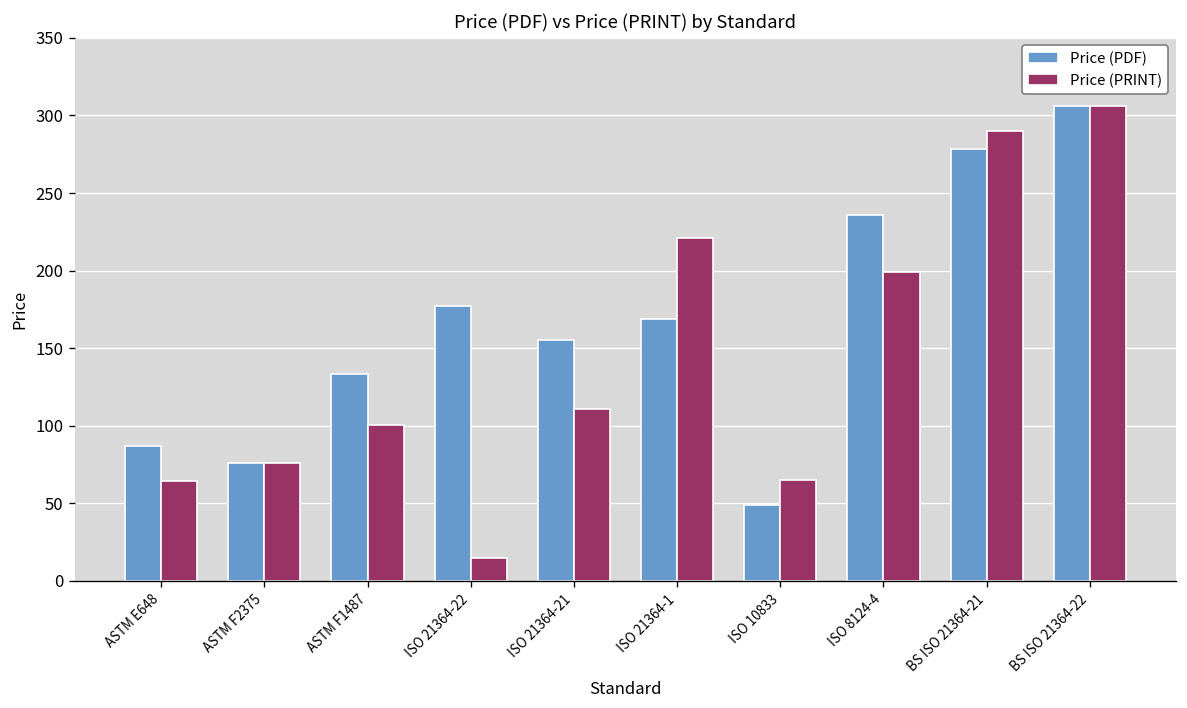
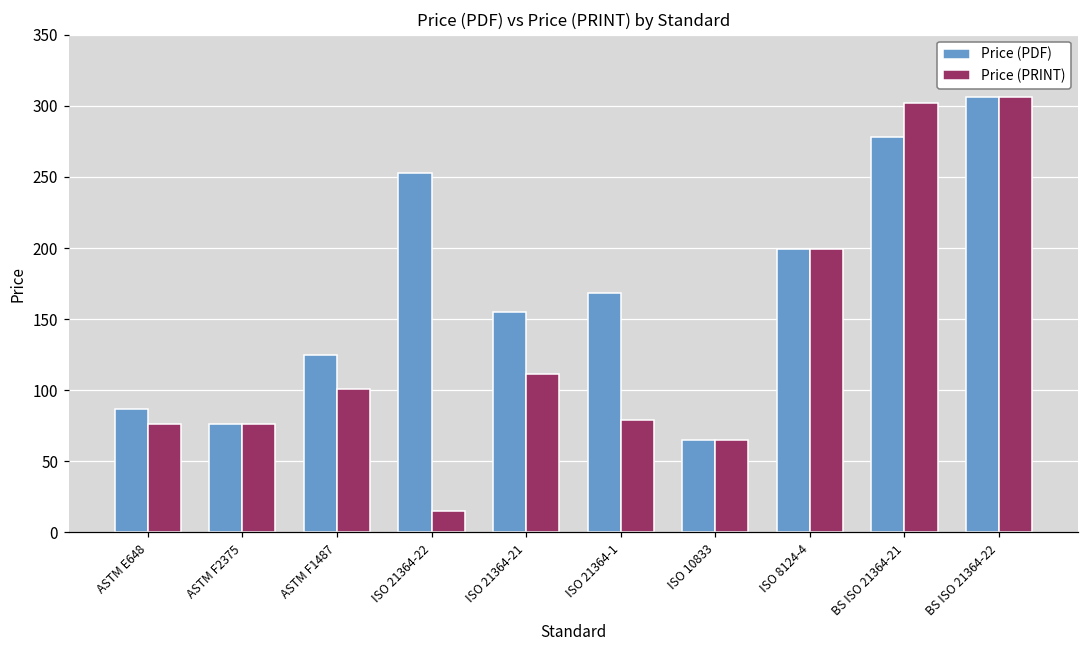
Price (PRINT), ASTM E648: 65 -> 76
Price (PDF), ASTM F1487: 133 -> 125
Price (PDF), ISO 21364-22: 177 -> 253
Price (PRINT), ISO 21364-1: 221 -> 79
Price (PDF), ISO 10833: 49 -> 65
Price (PDF), ISO 8124-4: 236 -> 199
Price (PRINT), BS ISO 21364-21: 290 -> 302
